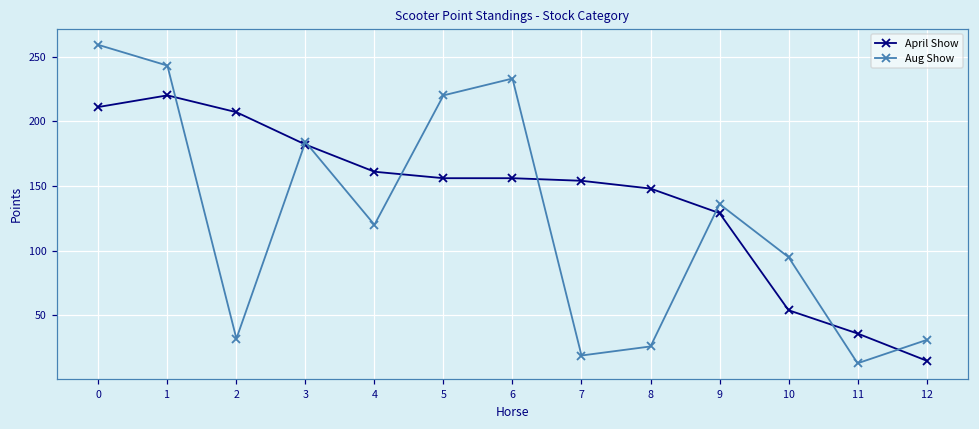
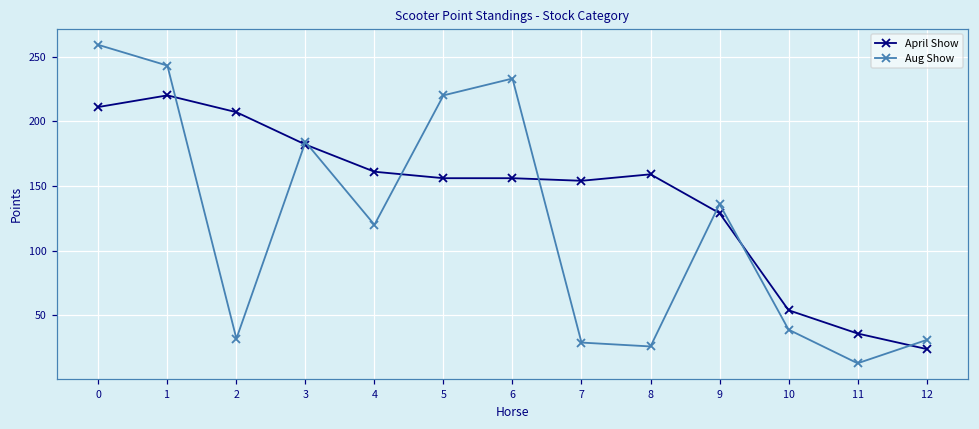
Aug Show, 7: 19 -> 29
April Show, 8: 148 -> 159
Aug Show, 10: 95 -> 39
April Show, 12: 15 -> 24
